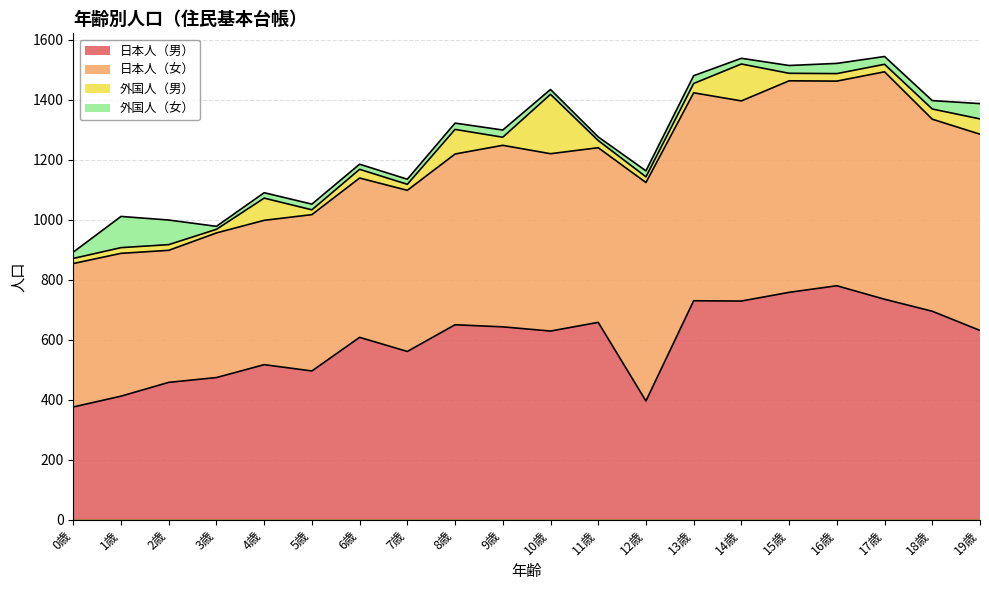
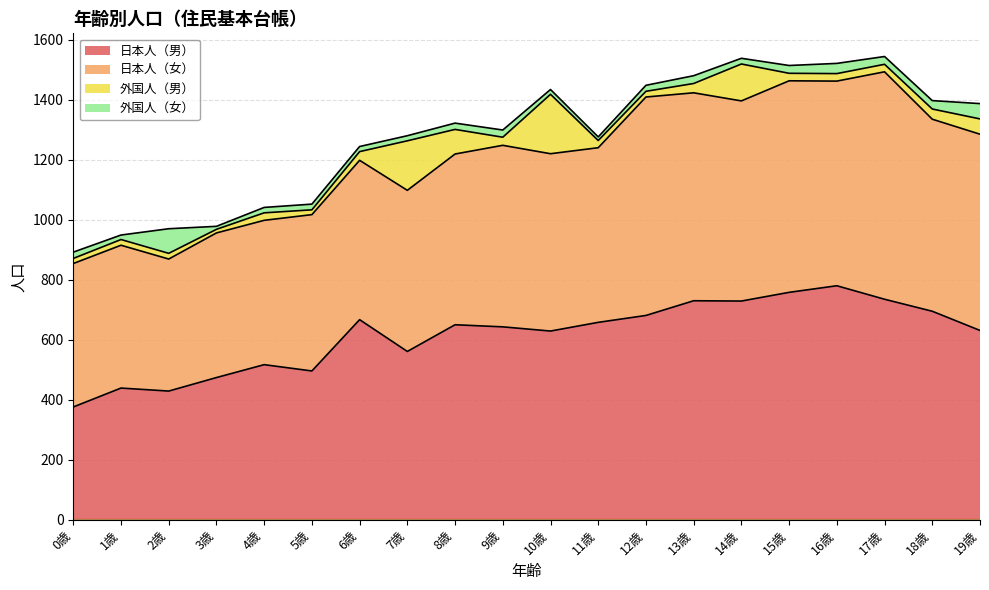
日本人（男）, 1歳: 410 -> 440
外国人（女）, 1歳: 100 -> 20
日本人（男）, 2歳: 460 -> 430
外国人（男）, 4歳: 70 -> 30
日本人（男）, 6歳: 610 -> 670
外国人（男）, 7歳: 20 -> 170
日本人（男）, 12歳: 400 -> 680
